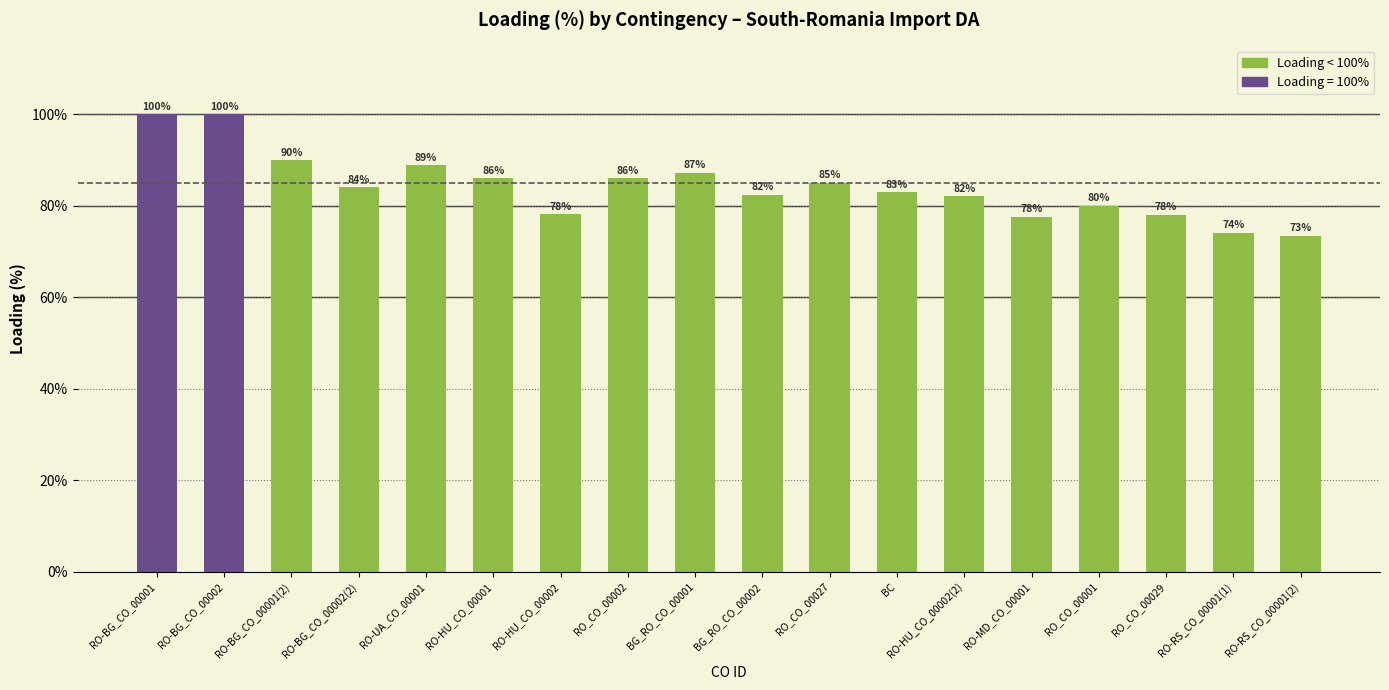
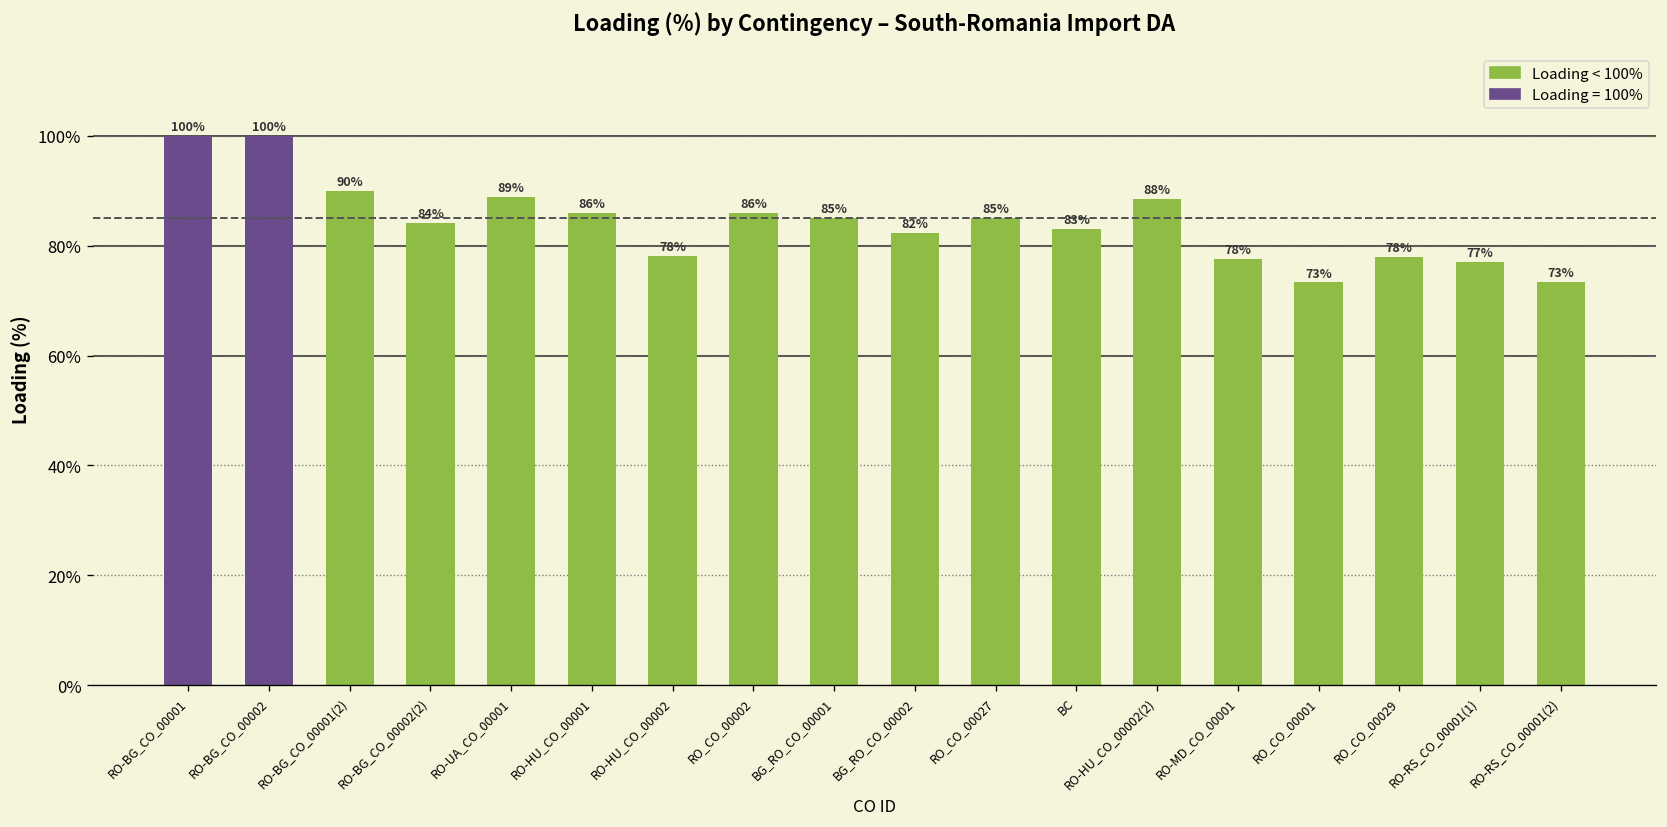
Loading < 100%, BG_RO_CO_00001: 87% -> 85%
Loading < 100%, RO-HU_CO_00002(2): 82% -> 88%
Loading < 100%, RO_CO_00001: 80% -> 73%
Loading < 100%, RO-RS_CO_00001(1): 74% -> 77%
